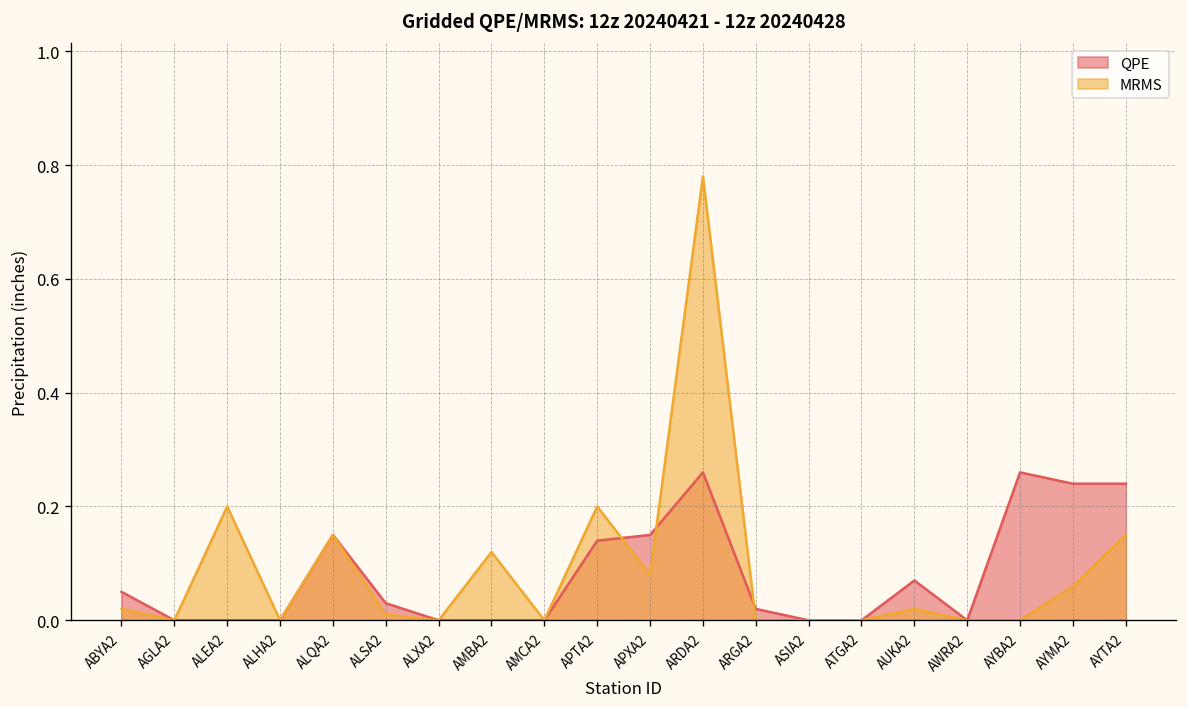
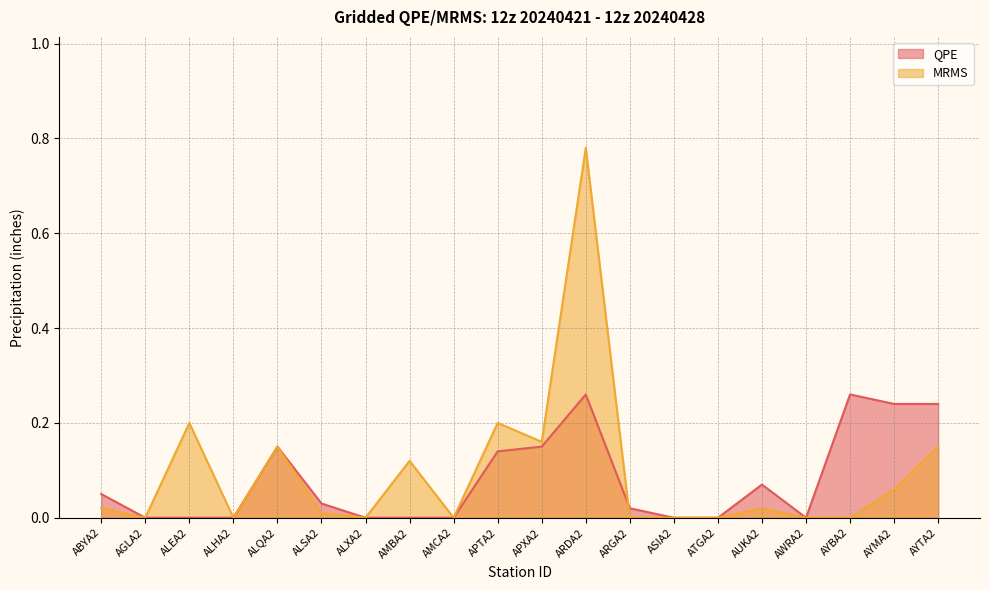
MRMS, APXA2: 0.08 -> 0.16
